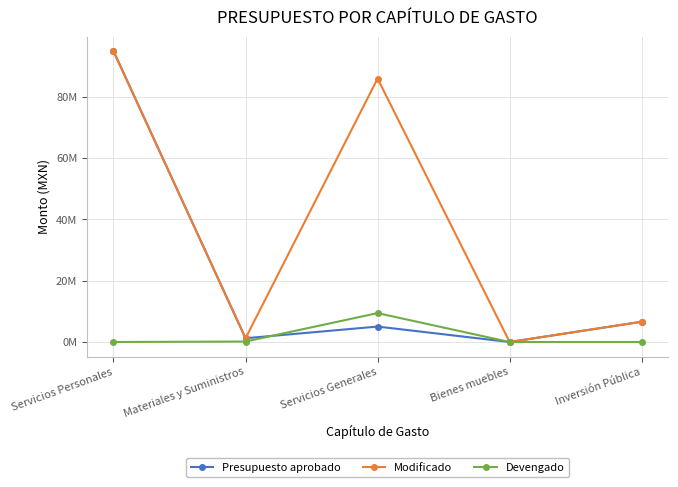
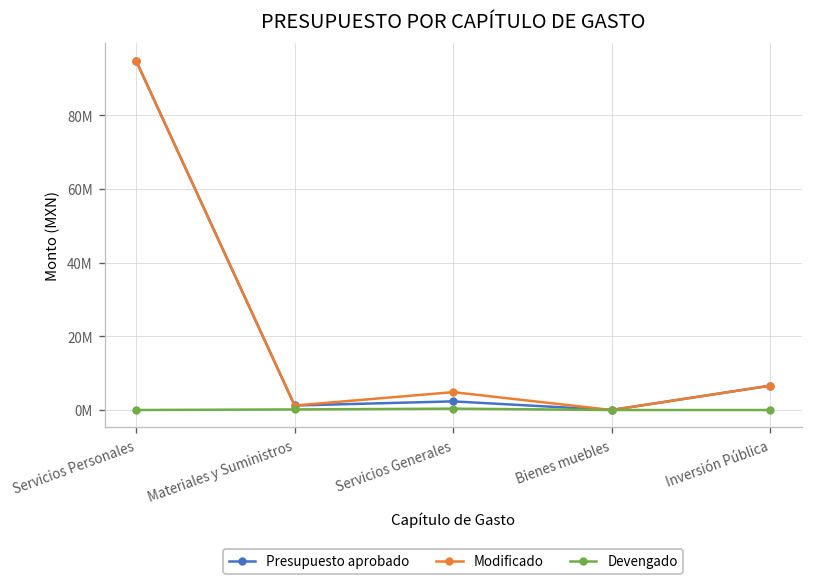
Presupuesto aprobado, Servicios Generales: 5000000 -> 2000000
Modificado, Servicios Generales: 86000000 -> 5000000
Devengado, Servicios Generales: 9000000 -> 0
